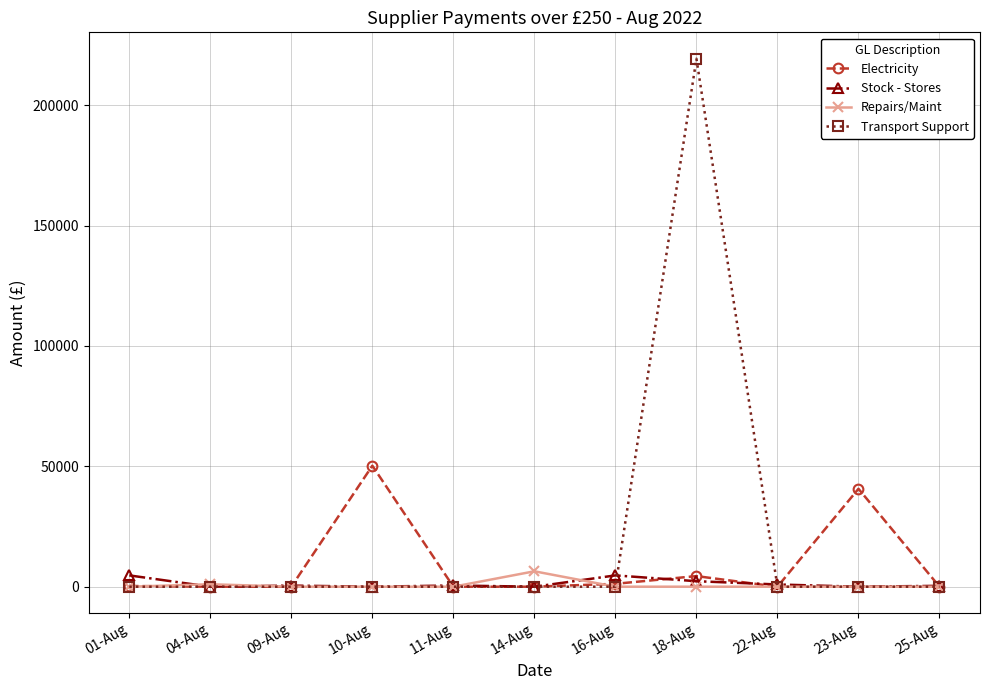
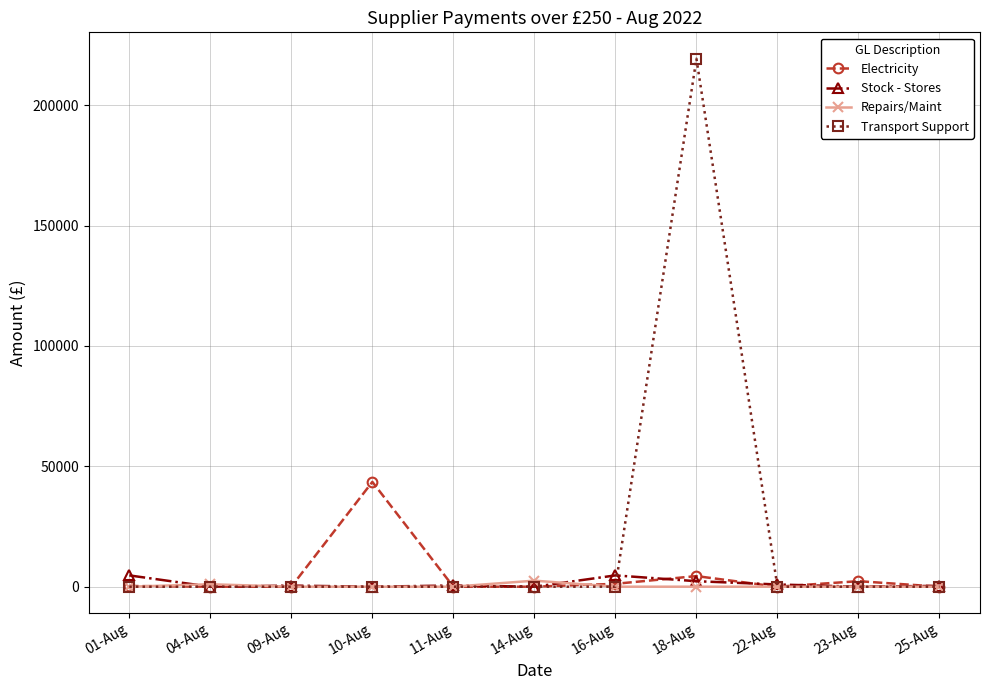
Electricity, 10-Aug: 50000 -> 44000
Repairs/Maint, 14-Aug: 6000 -> 3000
Electricity, 23-Aug: 41000 -> 2000
